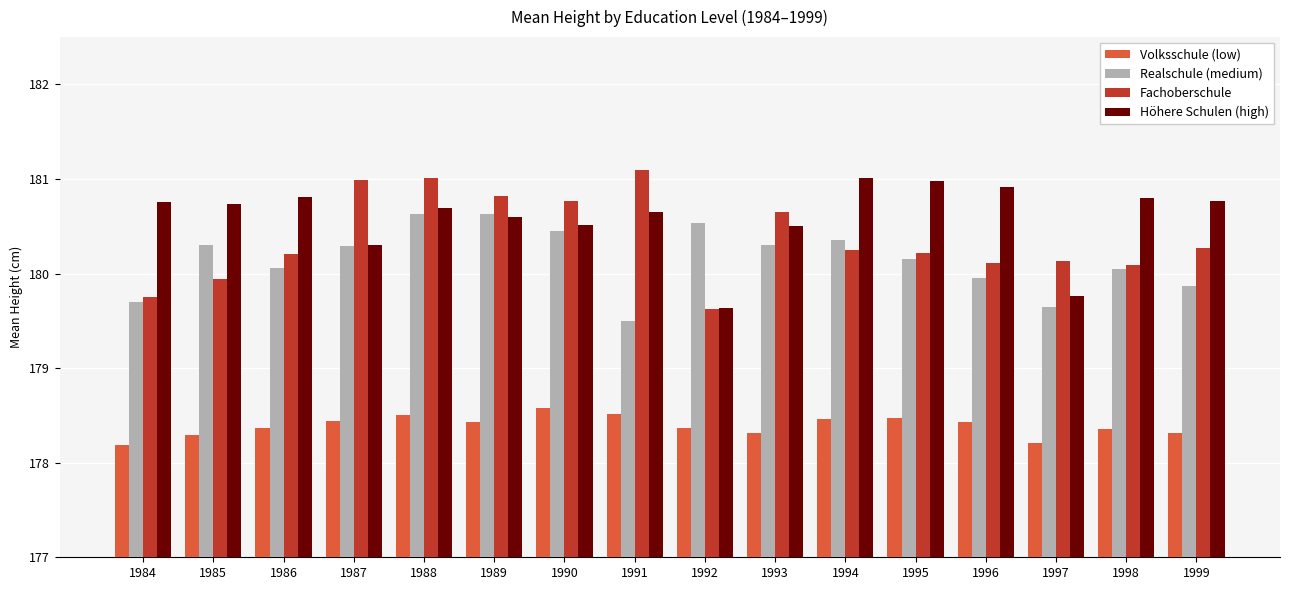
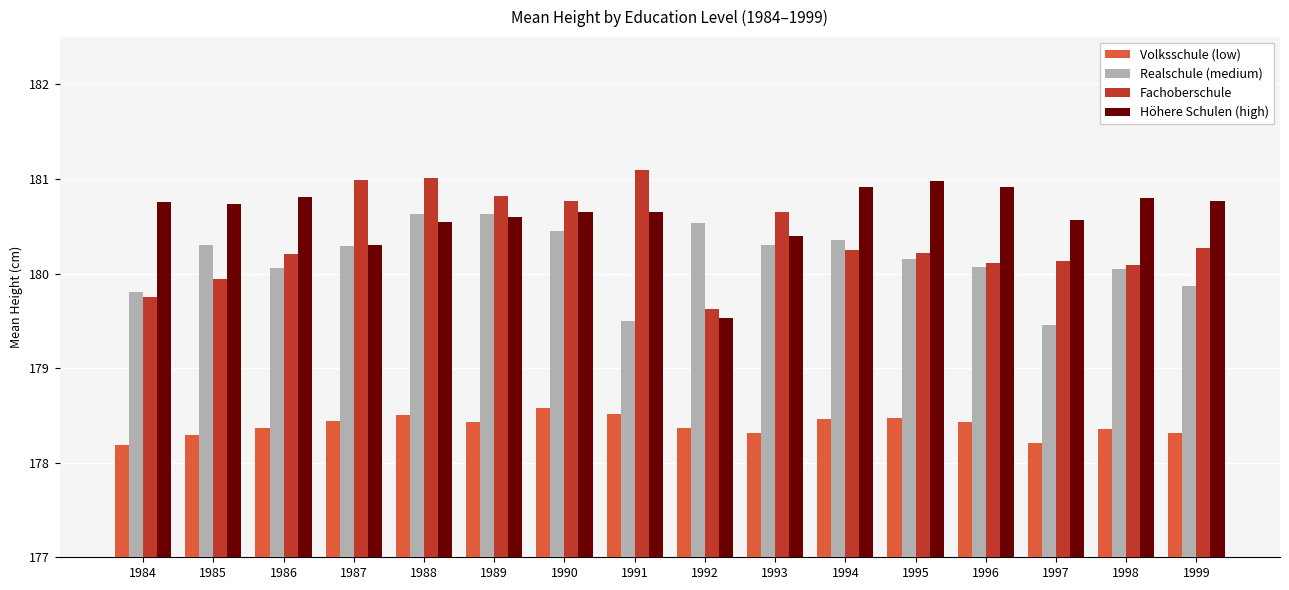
Realschule (medium), 1984: 179.7 -> 179.8
Höhere Schulen (high), 1988: 180.7 -> 180.6
Höhere Schulen (high), 1990: 180.5 -> 180.7
Höhere Schulen (high), 1992: 179.6 -> 179.5
Höhere Schulen (high), 1993: 180.5 -> 180.4
Höhere Schulen (high), 1994: 181.0 -> 180.9
Realschule (medium), 1996: 180.0 -> 180.1
Realschule (medium), 1997: 179.7 -> 179.5
Höhere Schulen (high), 1997: 179.8 -> 180.6
